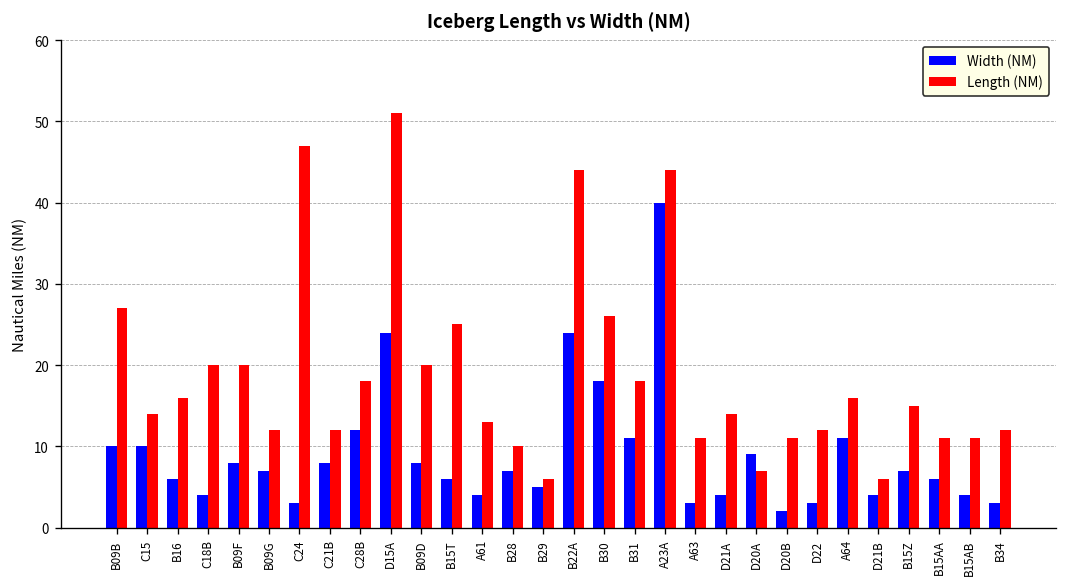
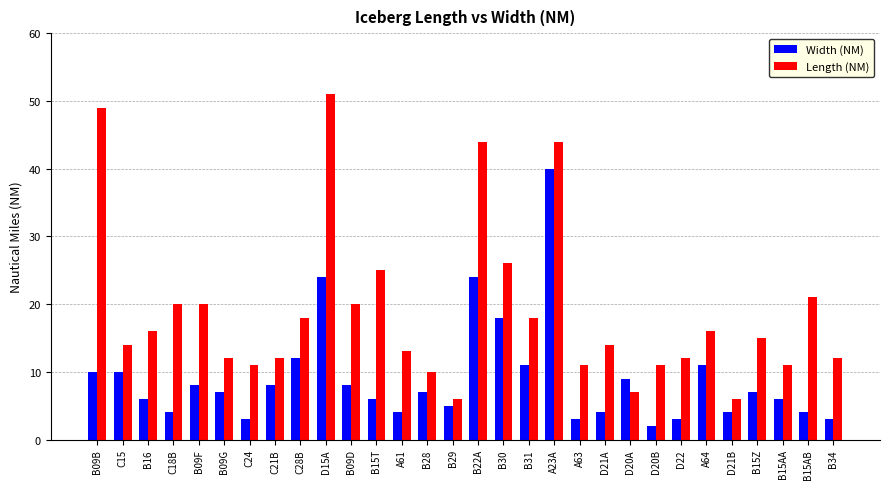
Length (NM), B09B: 27 -> 49
Length (NM), C24: 47 -> 11
Length (NM), B15AB: 11 -> 21
